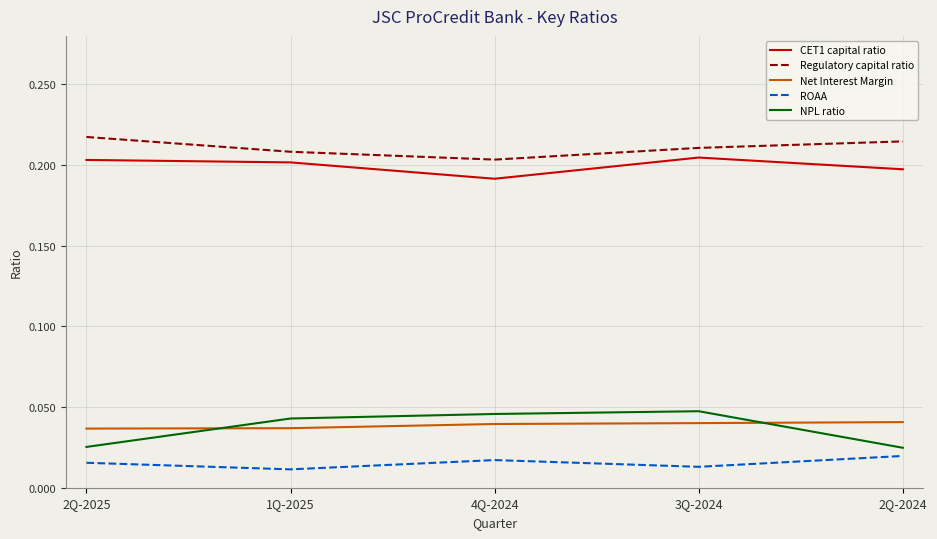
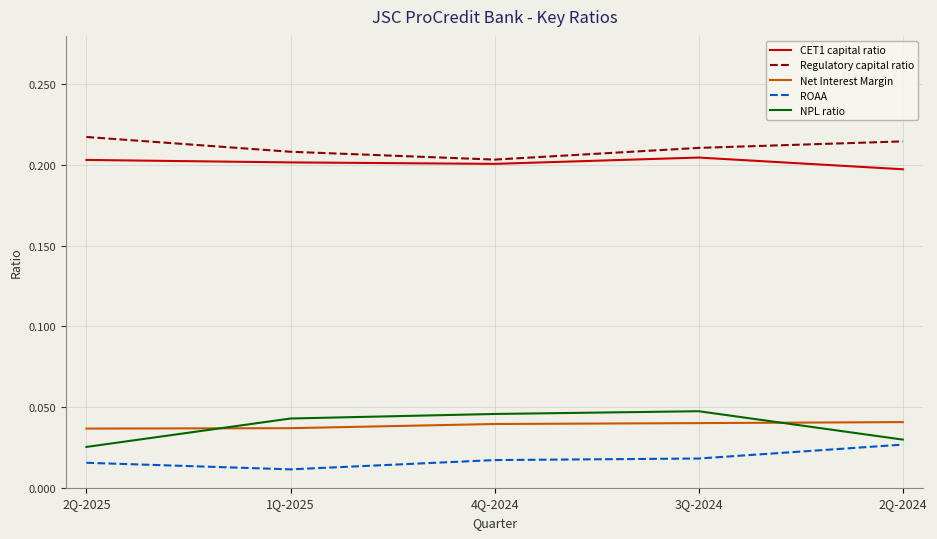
CET1 capital ratio, 4Q-2024: 0.191 -> 0.201
ROAA, 3Q-2024: 0.013 -> 0.018
ROAA, 2Q-2024: 0.020 -> 0.027
NPL ratio, 2Q-2024: 0.025 -> 0.030
